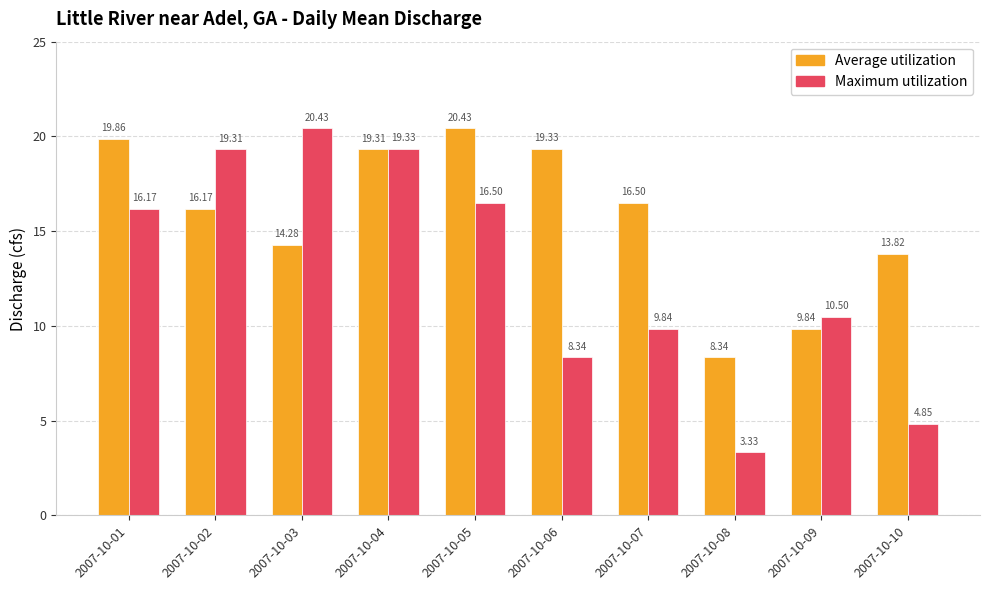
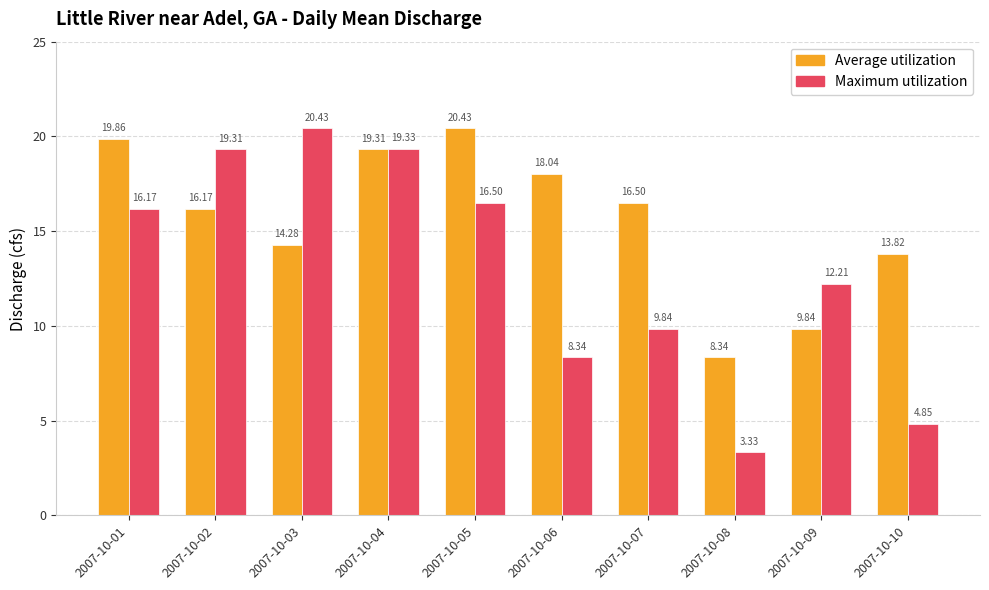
Average utilization, 2007-10-06: 19.33 -> 18.04
Maximum utilization, 2007-10-09: 10.50 -> 12.21
